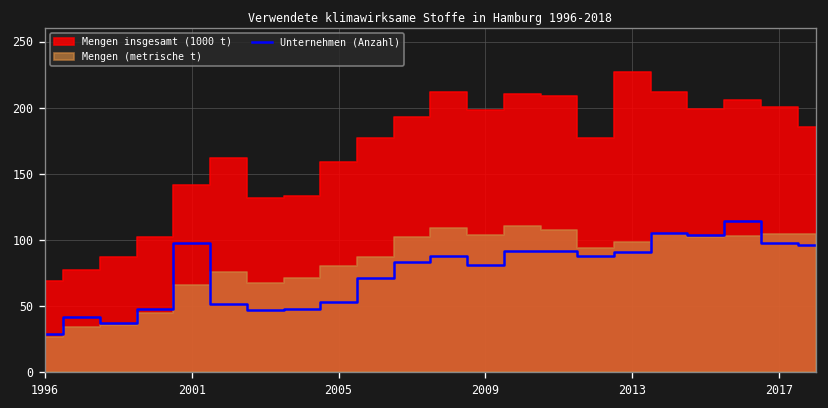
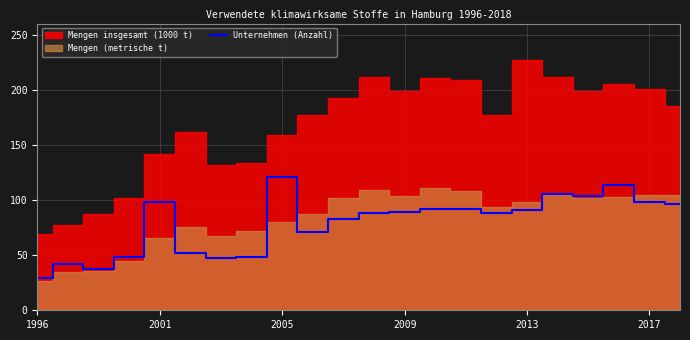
Unternehmen (Anzahl), 2005: 53 -> 121
Unternehmen (Anzahl), 2009: 81 -> 89
